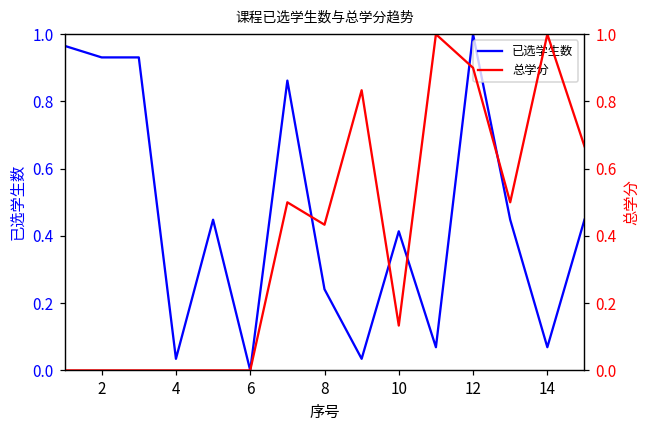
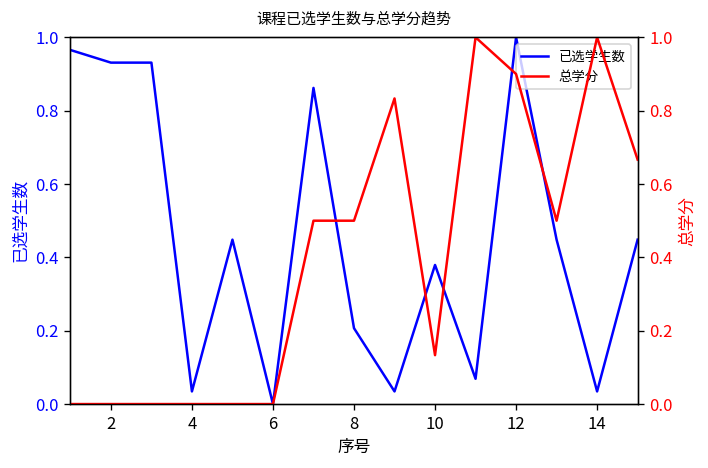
已选学生数, 8: 0.24 -> 0.21
已选学生数, 10: 0.41 -> 0.38
已选学生数, 14: 0.07 -> 0.03
总学分, 8: 0.43 -> 0.50
